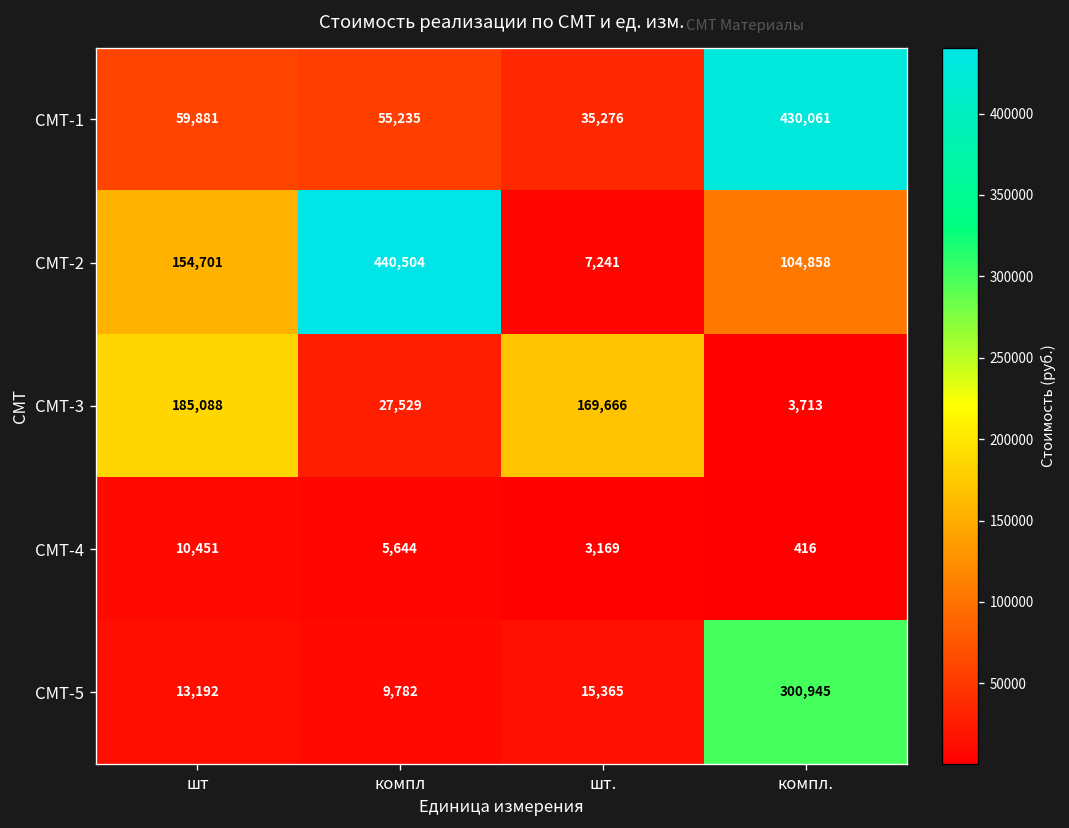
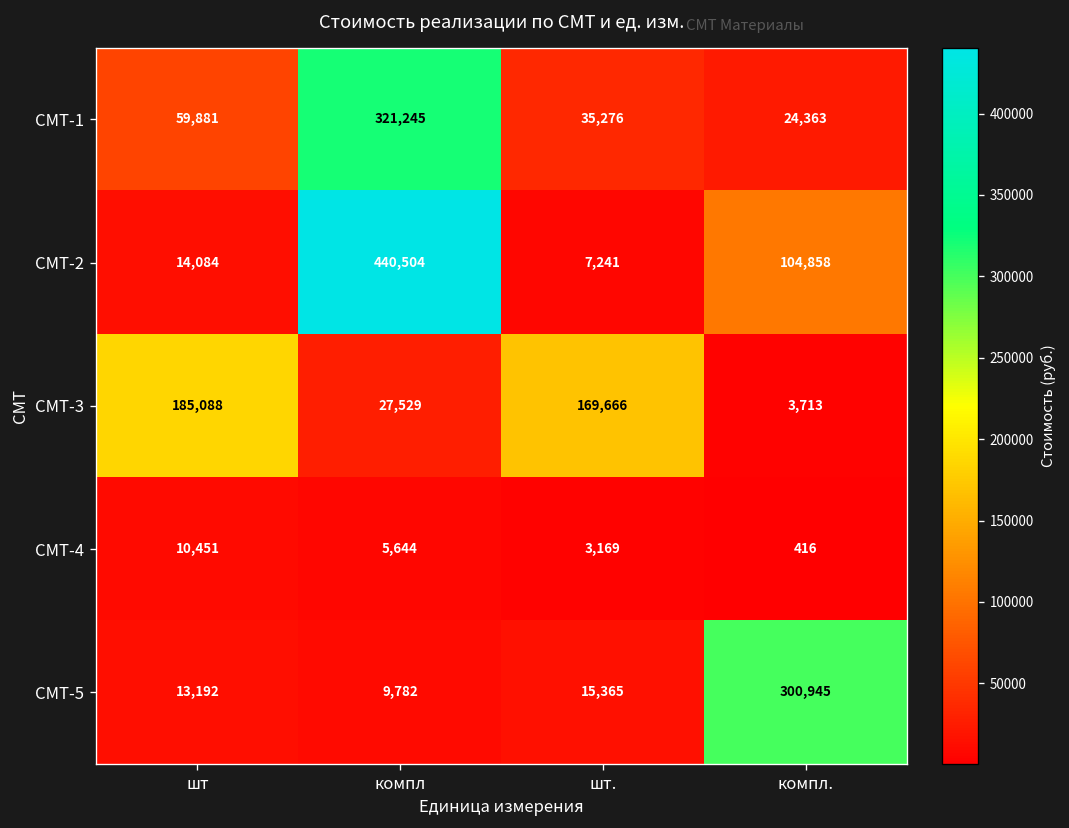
СМТ-1, компл: 55,235 -> 321,245
СМТ-1, компл.: 430,061 -> 24,363
СМТ-2, шт: 154,701 -> 14,084
